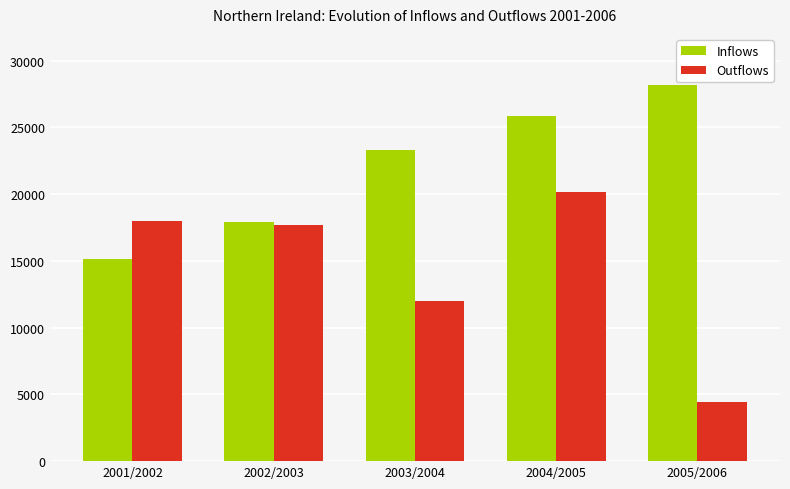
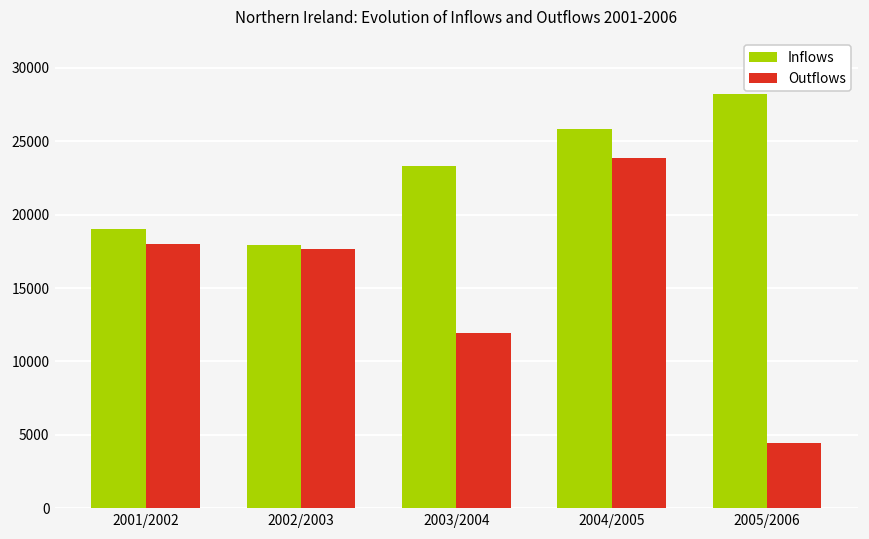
Inflows, 2001/2002: 15100 -> 19000
Outflows, 2004/2005: 20200 -> 23900
